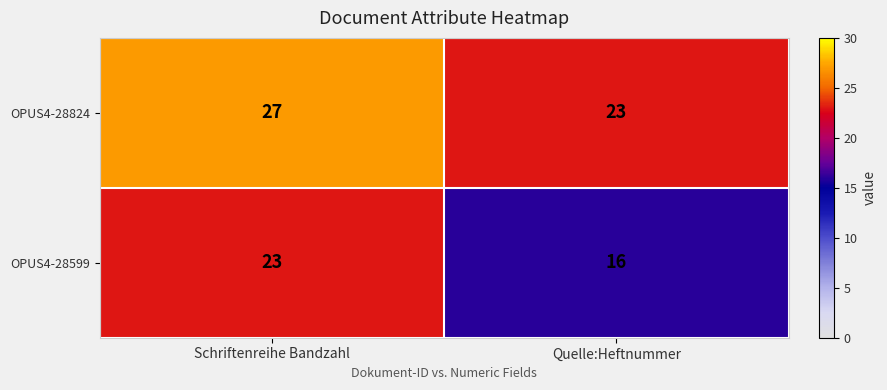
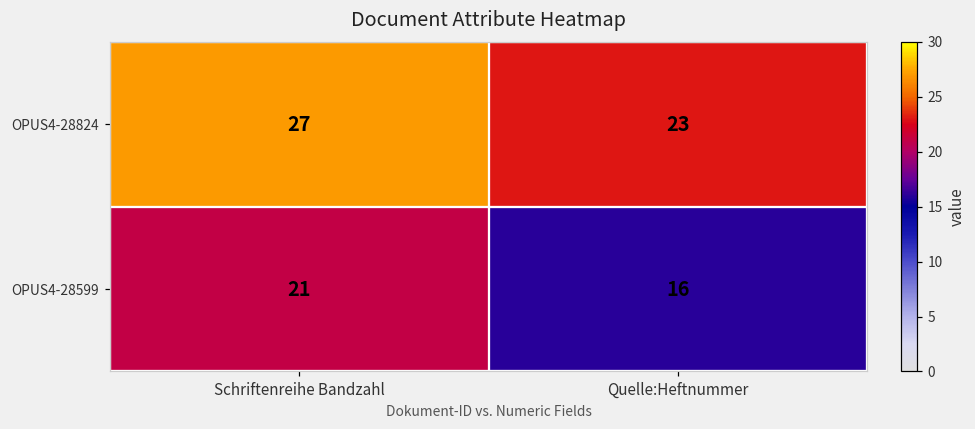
OPUS4-28599, Schriftenreihe Bandzahl: 23 -> 21
